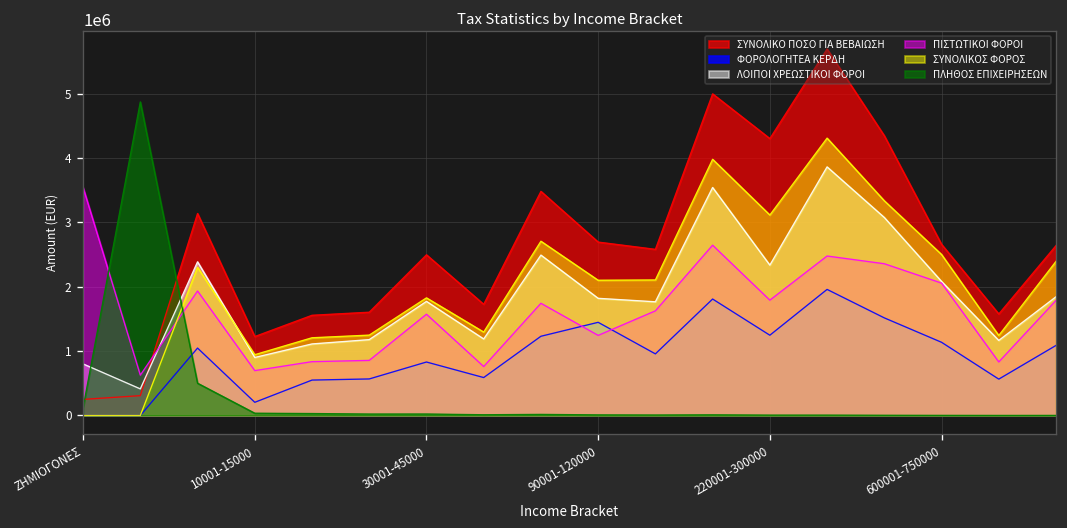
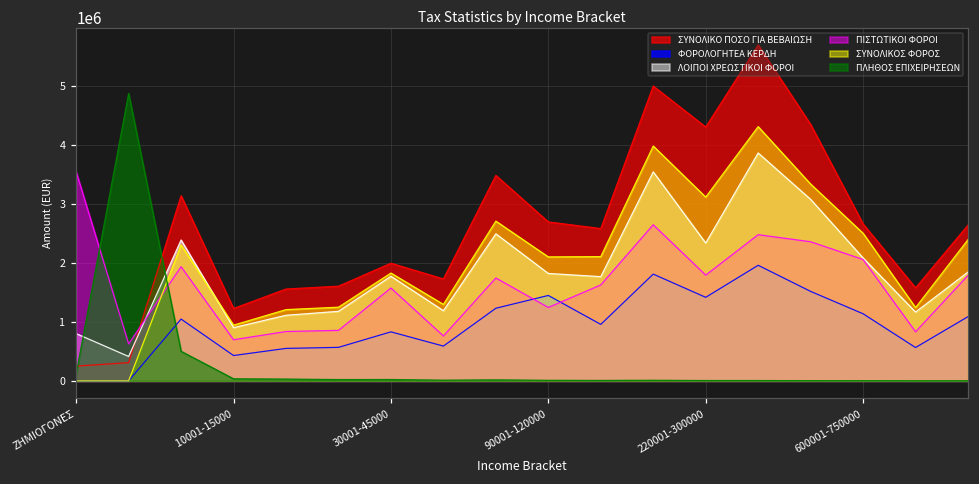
ΦΟΡΟΛΟΓΗΤΕΑ ΚΕΡΔΗ, 10001-15000: 200000 -> 400000
ΣΥΝΟΛΙΚΟ ΠΟΣΟ ΓΙΑ ΒΕΒΑΙΩΣΗ, 30001-45000: 2500000 -> 2000000
ΦΟΡΟΛΟΓΗΤΕΑ ΚΕΡΔΗ, 220001-300000: 1200000 -> 1400000
